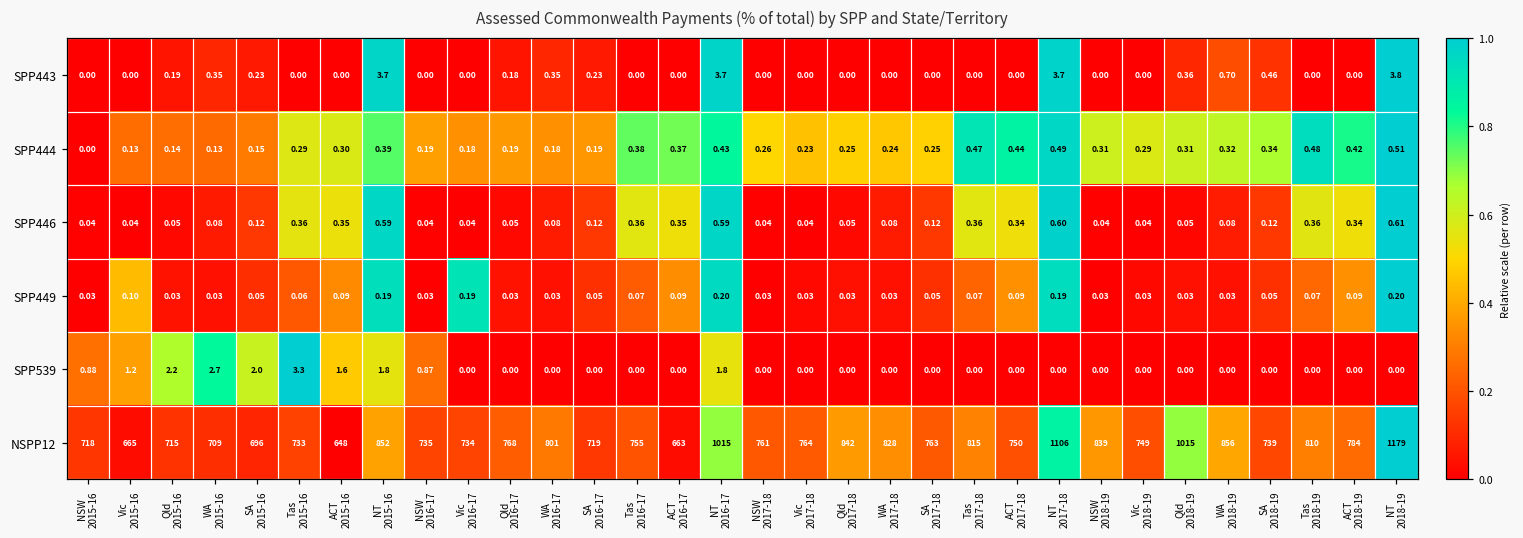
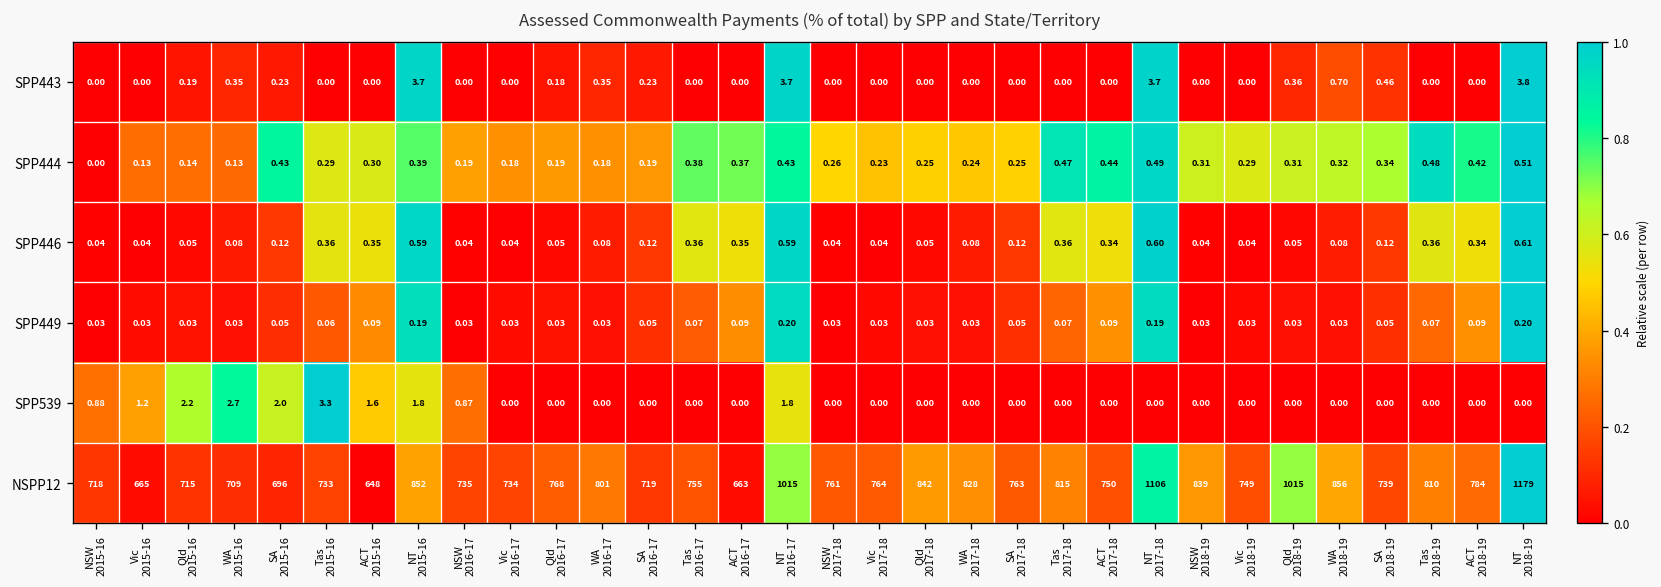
SPP444, SA 2015-16: 0.15 -> 0.43
SPP449, Vic 2015-16: 0.10 -> 0.03
SPP449, Vic 2016-17: 0.19 -> 0.03
